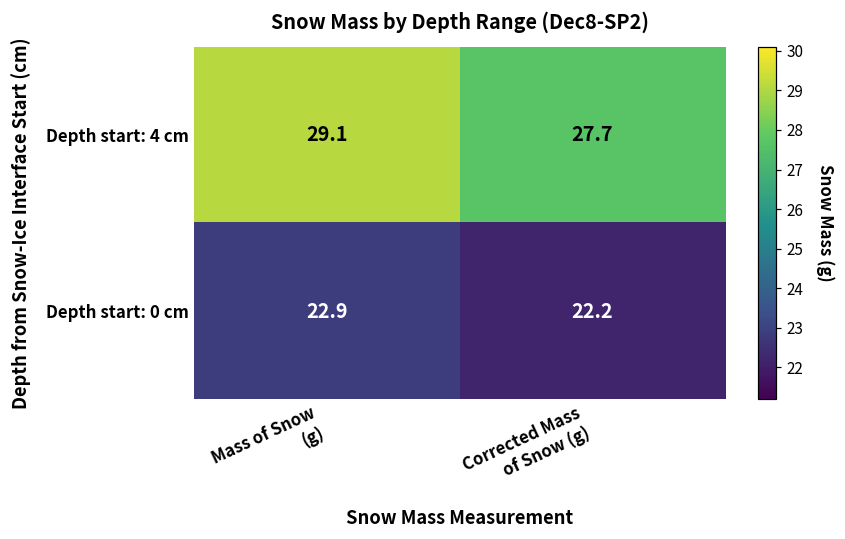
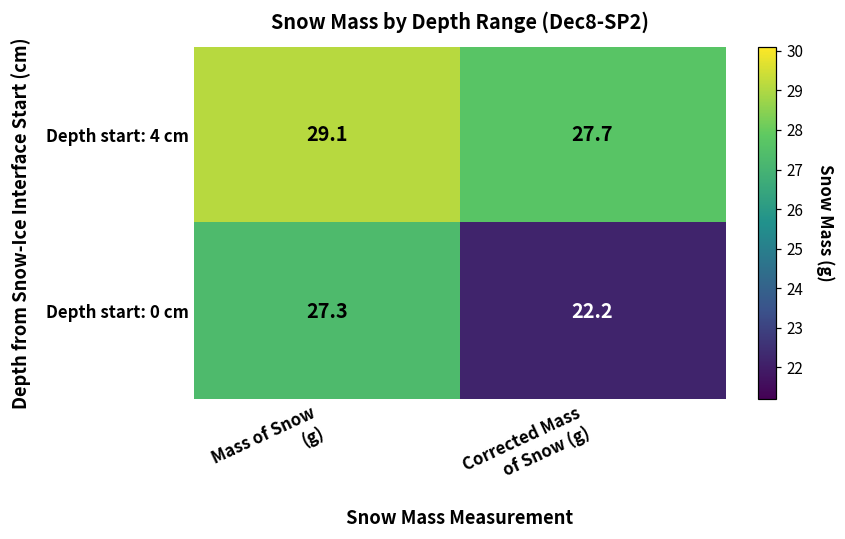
Depth start: 0 cm, Mass of Snow (g): 22.9 -> 27.3
